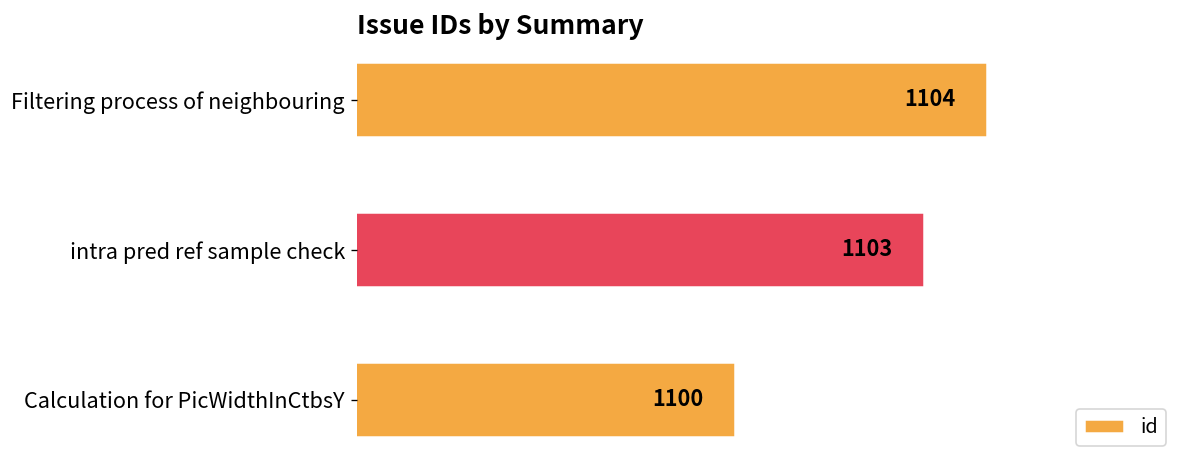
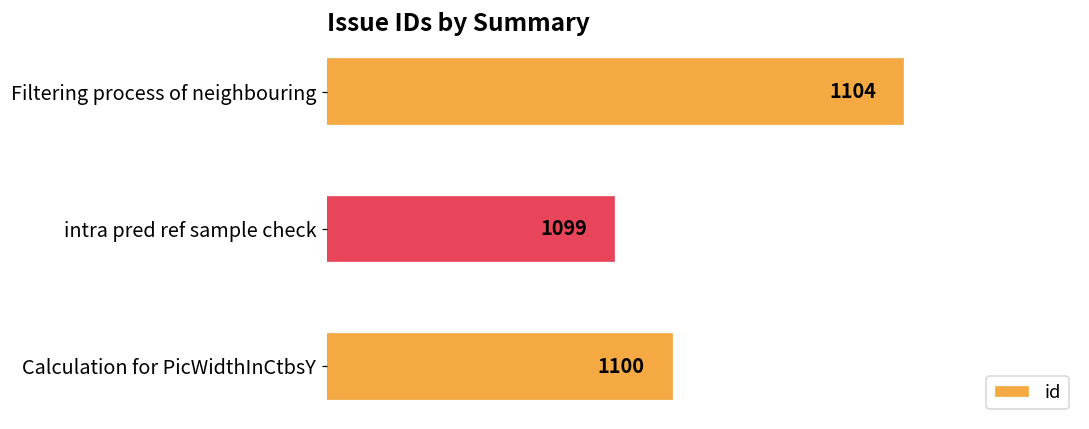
intra pred ref sample check: 1103 -> 1099
